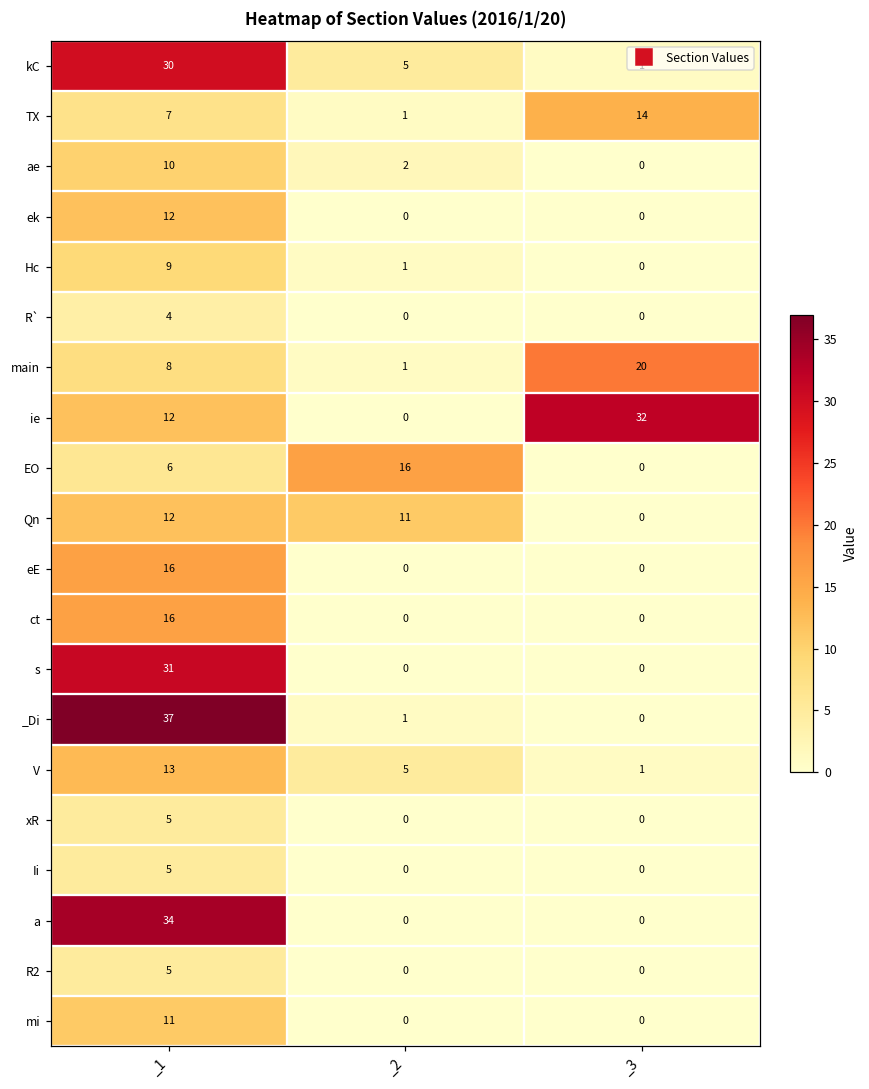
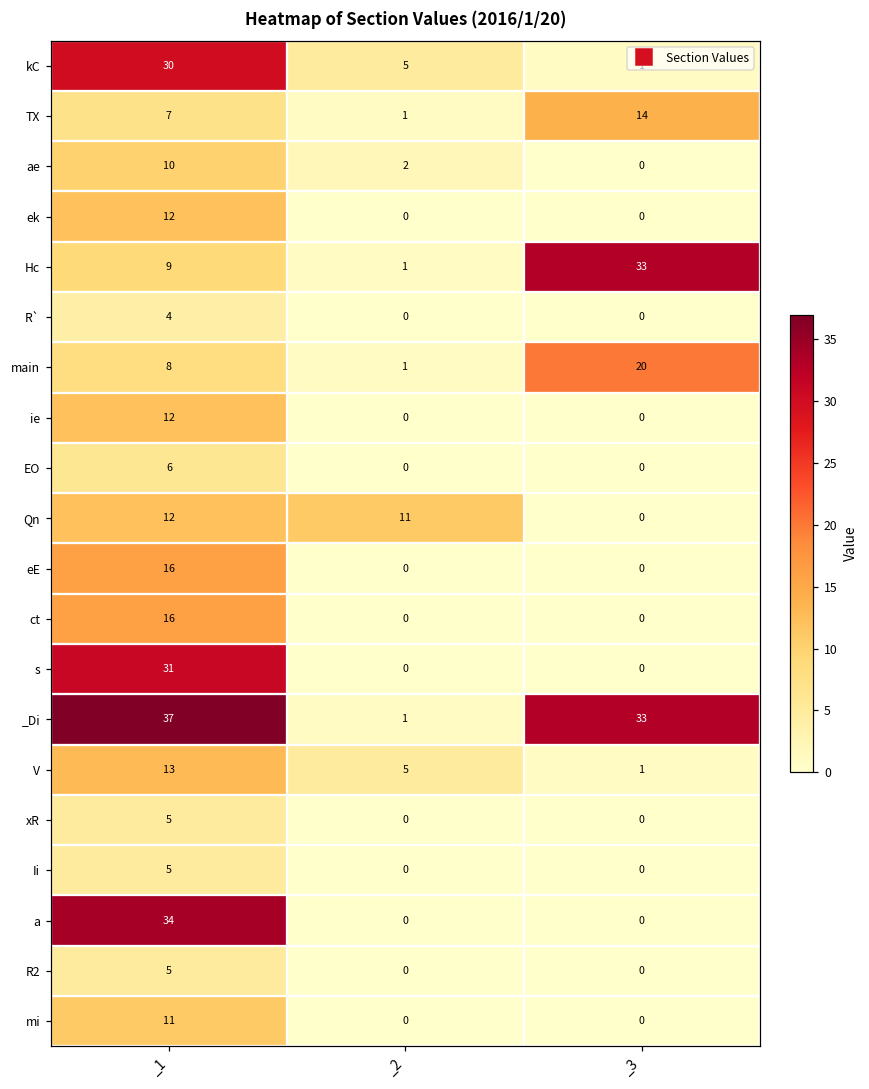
Hc, _3: 0 -> 33
ie, _3: 32 -> 0
EO, _2: 16 -> 0
_Di, _3: 0 -> 33
